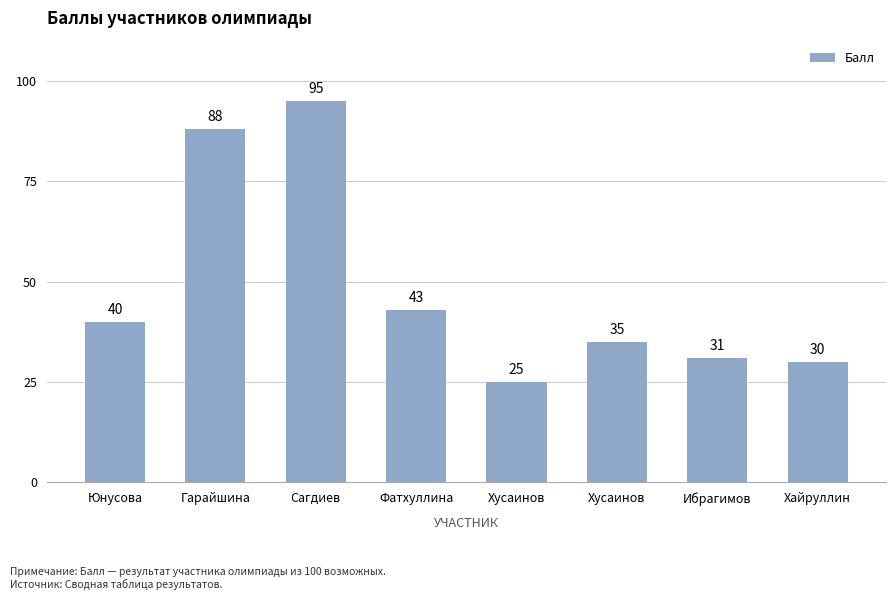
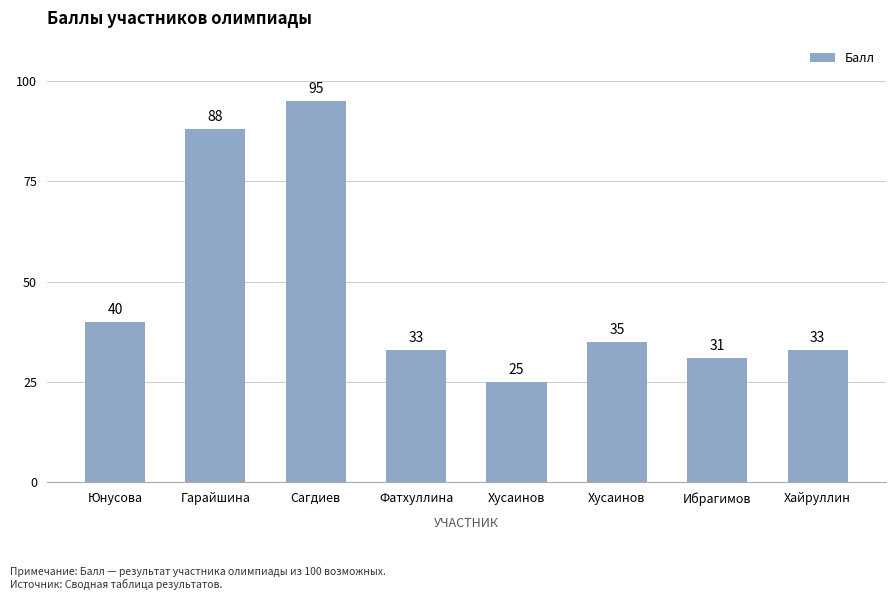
Фатхуллина: 43 -> 33
Хайруллин: 30 -> 33
